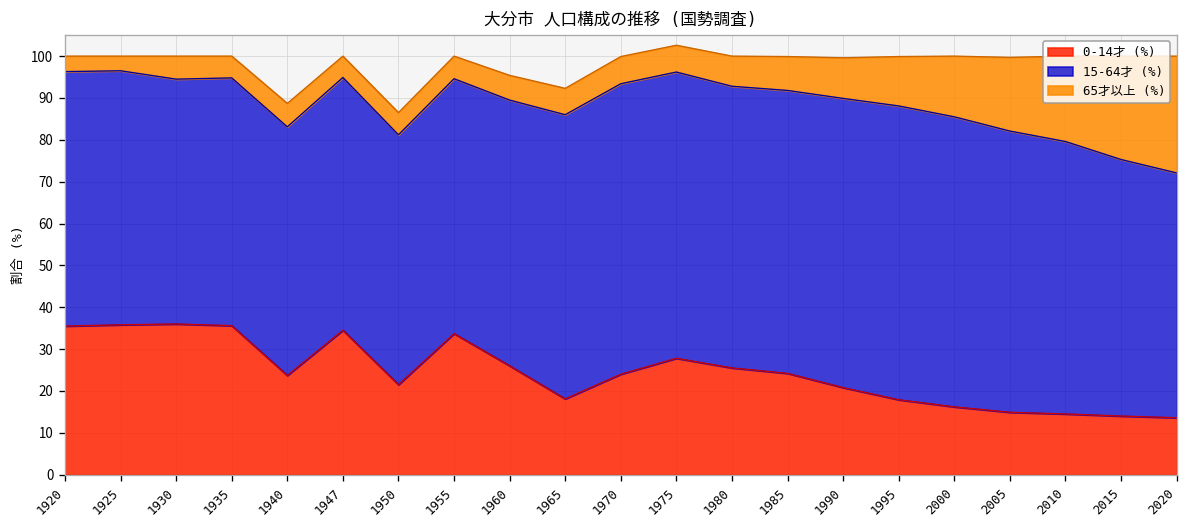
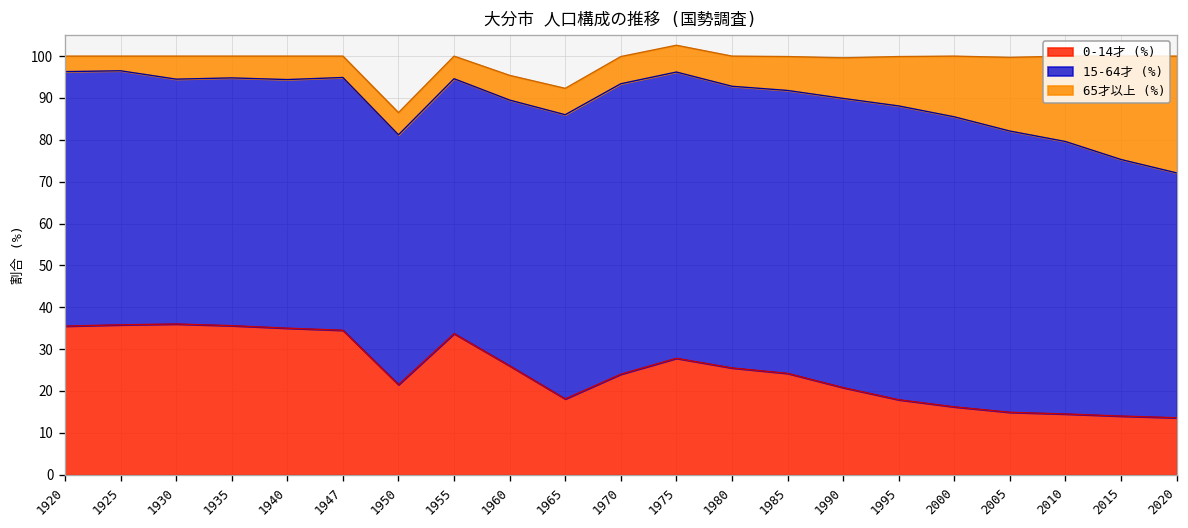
0-14才 (%), 1940: 24 -> 35
